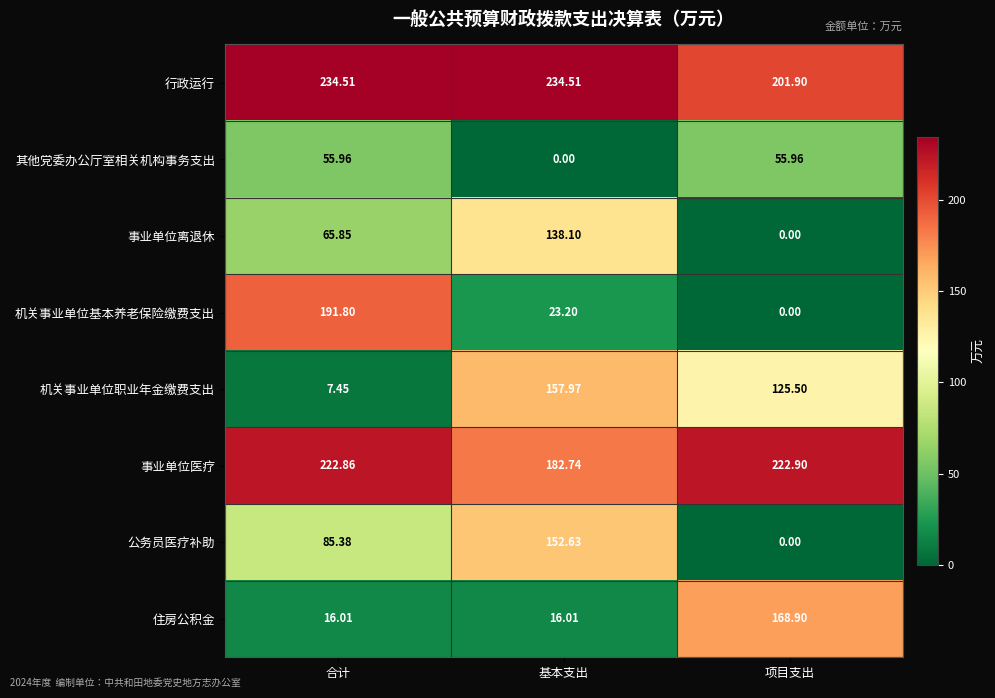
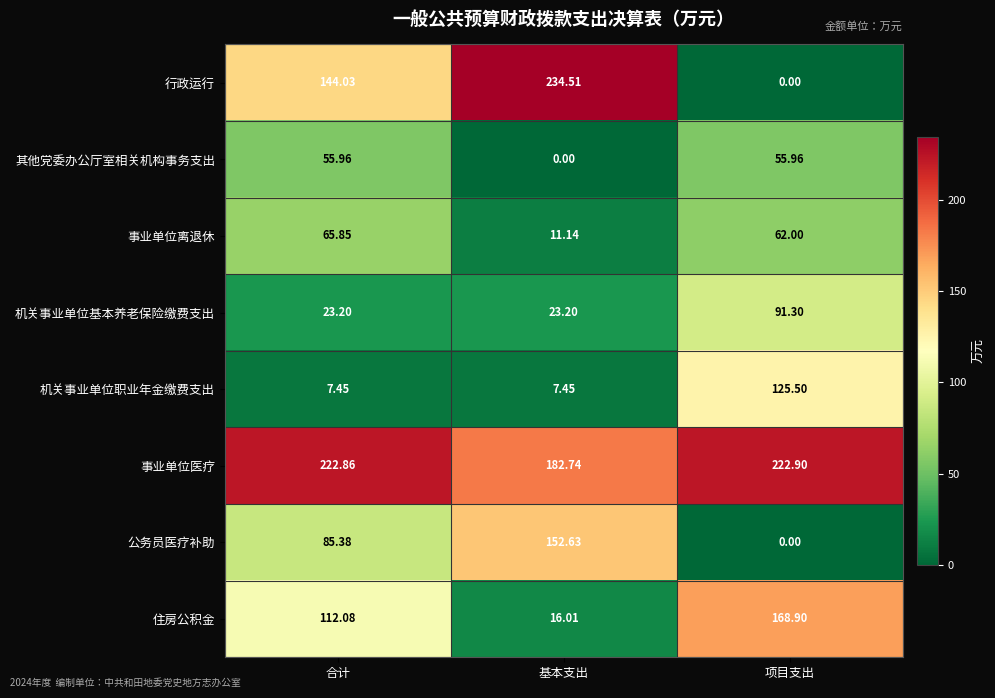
行政运行, 合计: 234.51 -> 144.03
行政运行, 项目支出: 201.90 -> 0.00
事业单位离退休, 基本支出: 138.10 -> 11.14
事业单位离退休, 项目支出: 0.00 -> 62.00
机关事业单位基本养老保险缴费支出, 合计: 191.80 -> 23.20
机关事业单位基本养老保险缴费支出, 项目支出: 0.00 -> 91.30
机关事业单位职业年金缴费支出, 基本支出: 157.97 -> 7.45
住房公积金, 合计: 16.01 -> 112.08
